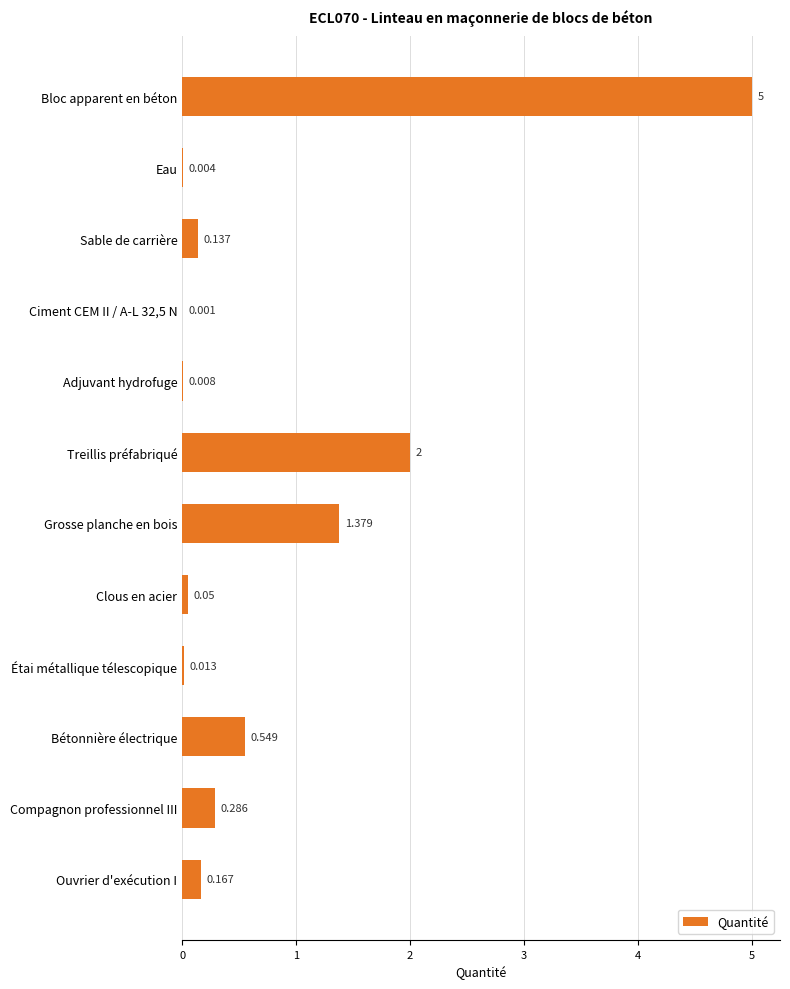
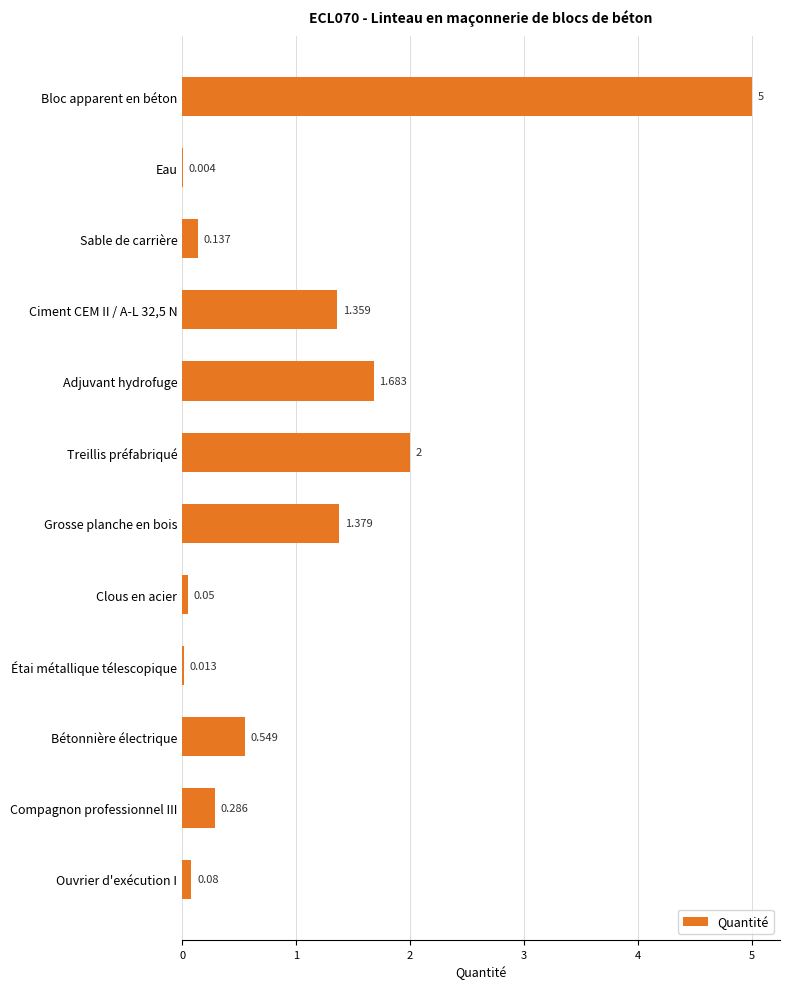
Ciment CEM II / A-L 32,5 N: 0.001 -> 1.359
Adjuvant hydrofuge: 0.008 -> 1.683
Ouvrier d'exécution I: 0.167 -> 0.08
